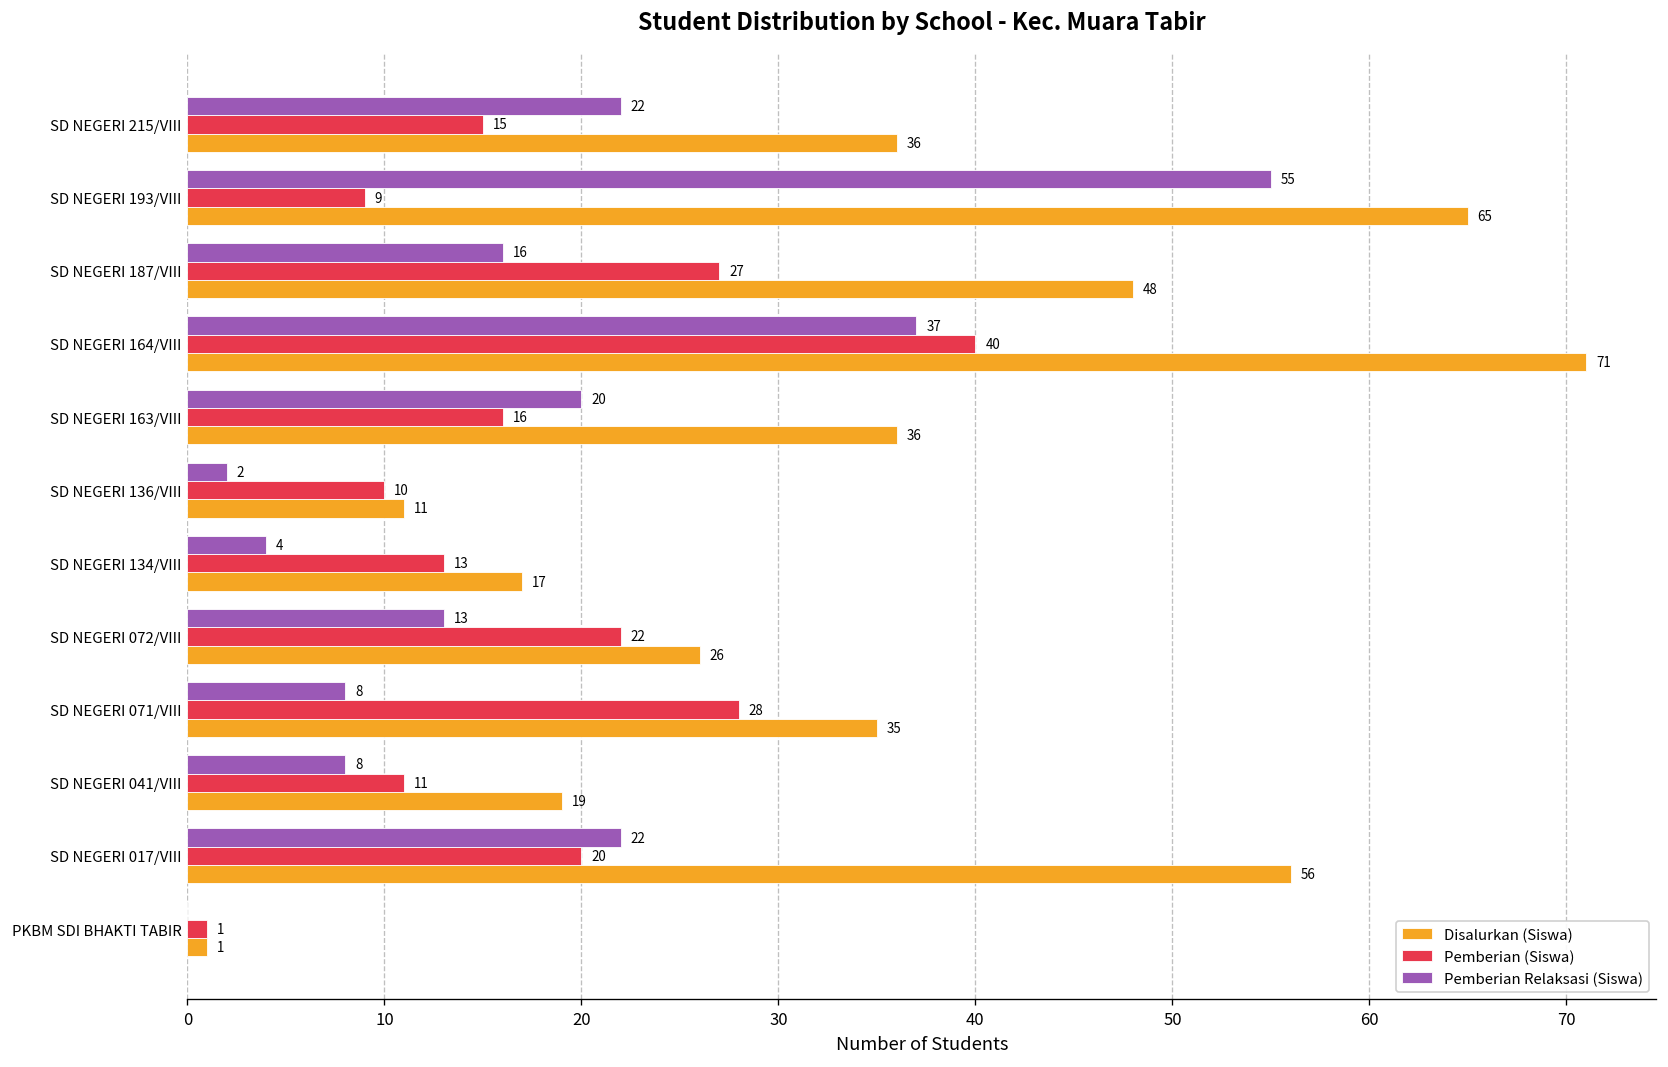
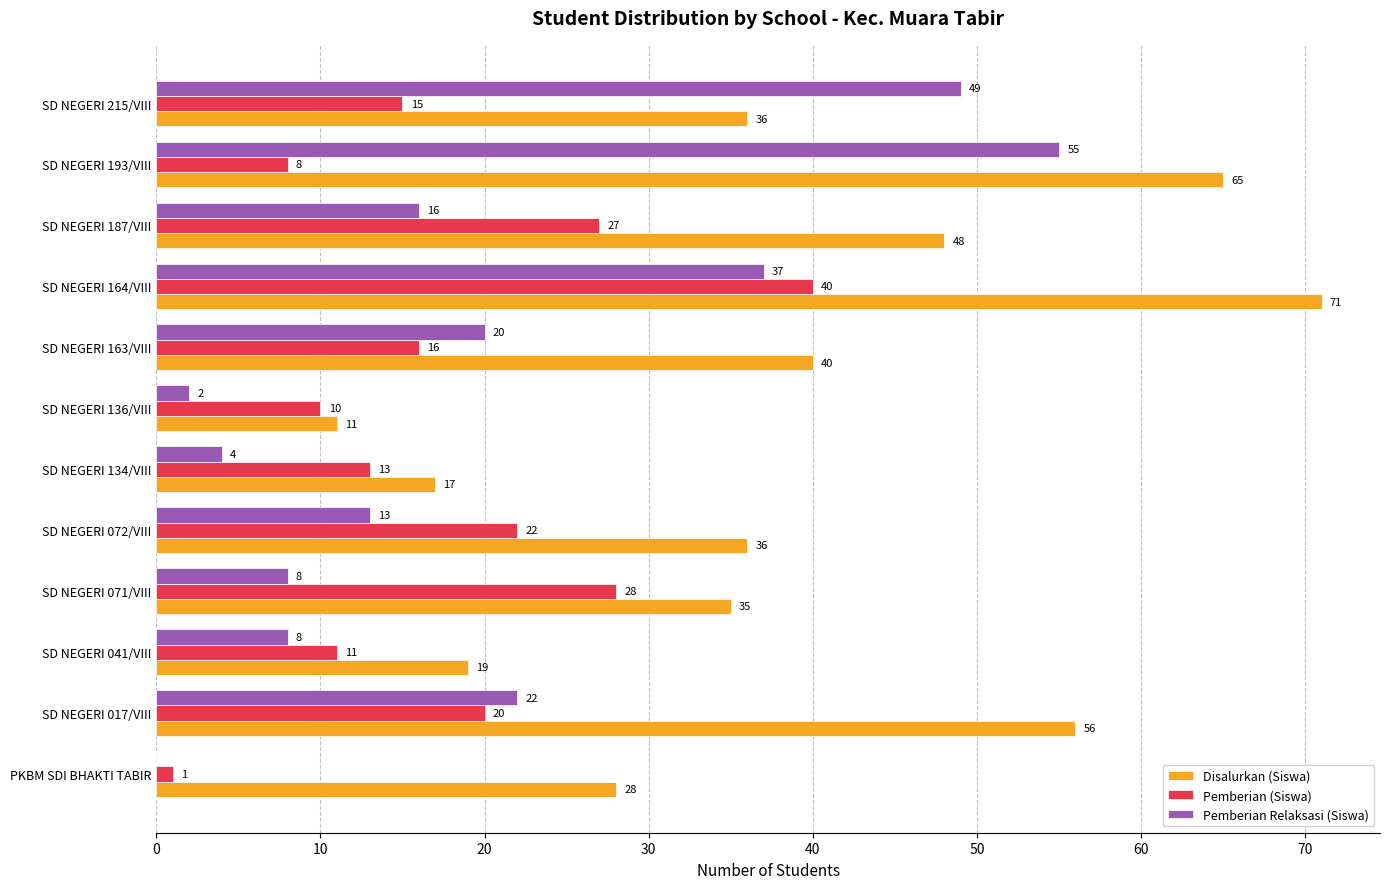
Pemberian Relaksasi (Siswa), SD NEGERI 215/VIII: 22 -> 49
Pemberian (Siswa), SD NEGERI 193/VIII: 9 -> 8
Disalurkan (Siswa), SD NEGERI 163/VIII: 36 -> 40
Disalurkan (Siswa), SD NEGERI 072/VIII: 26 -> 36
Disalurkan (Siswa), PKBM SDI BHAKTI TABIR: 1 -> 28
